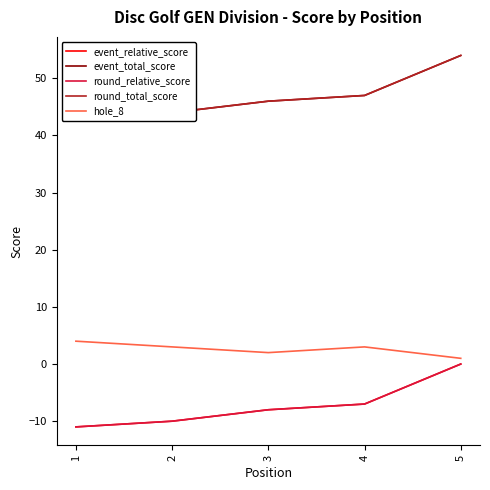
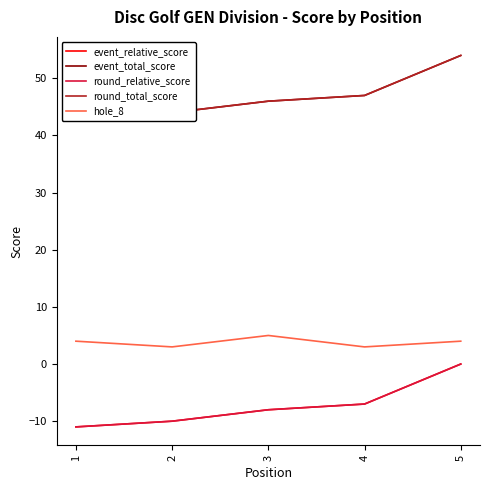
hole_8, 3: 2 -> 5
hole_8, 5: 1 -> 4
